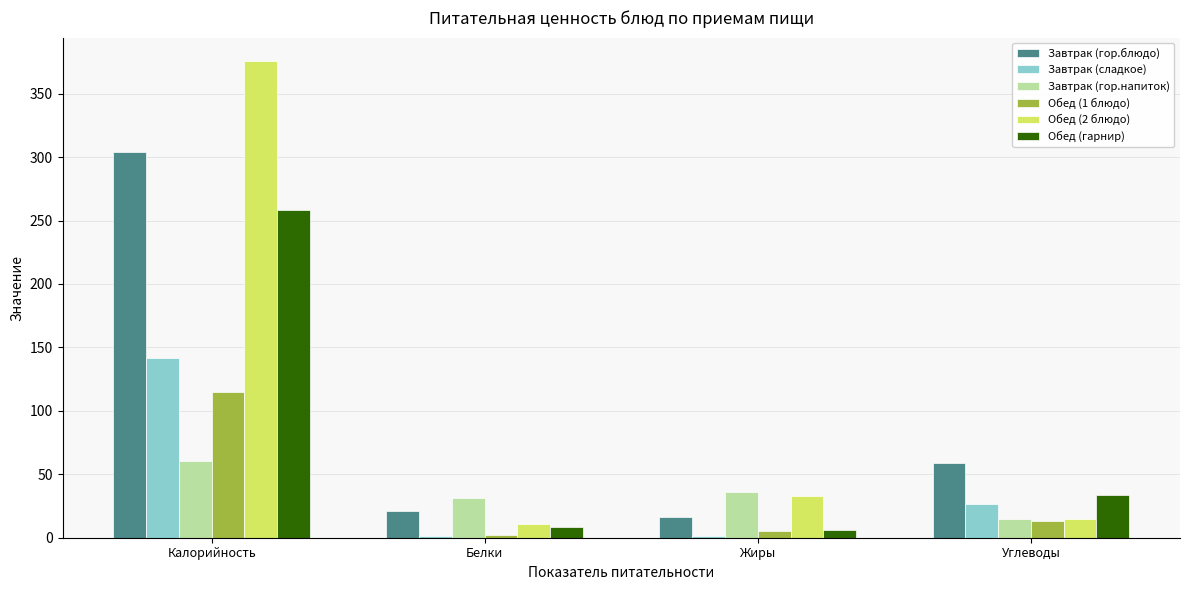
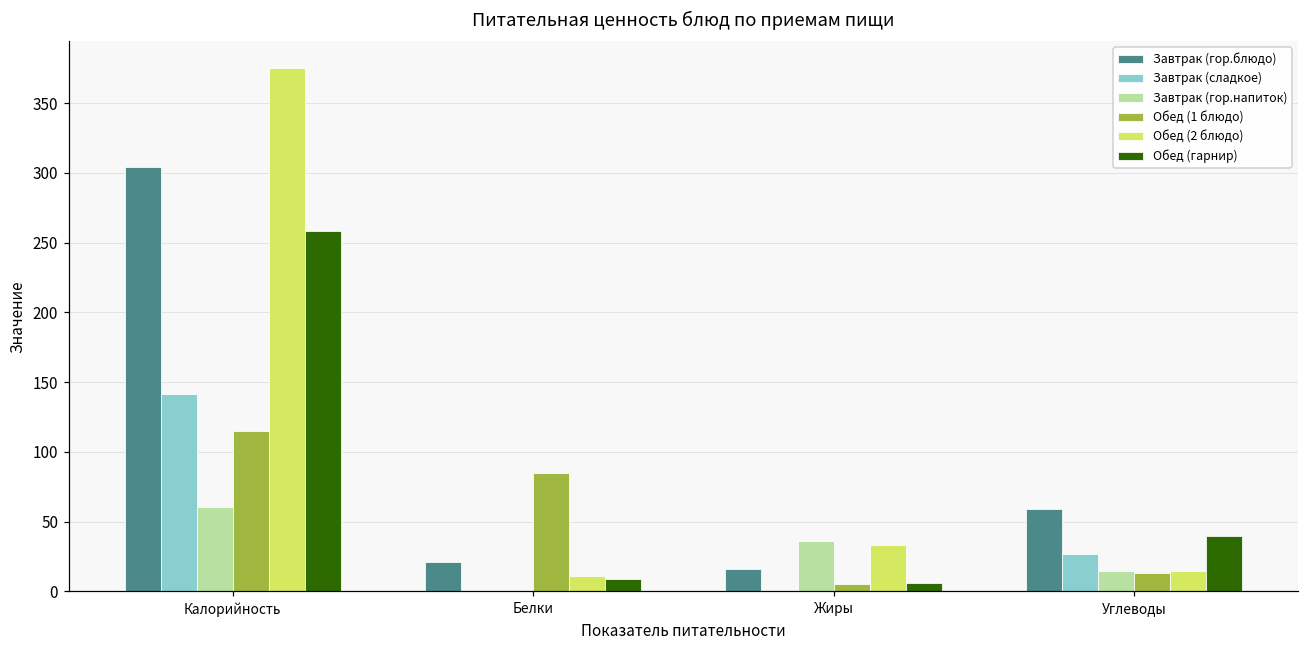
Завтрак (гор.напиток), Белки: 31 -> 0
Обед (1 блюдо), Белки: 3 -> 85
Обед (гарнир), Углеводы: 33 -> 40
